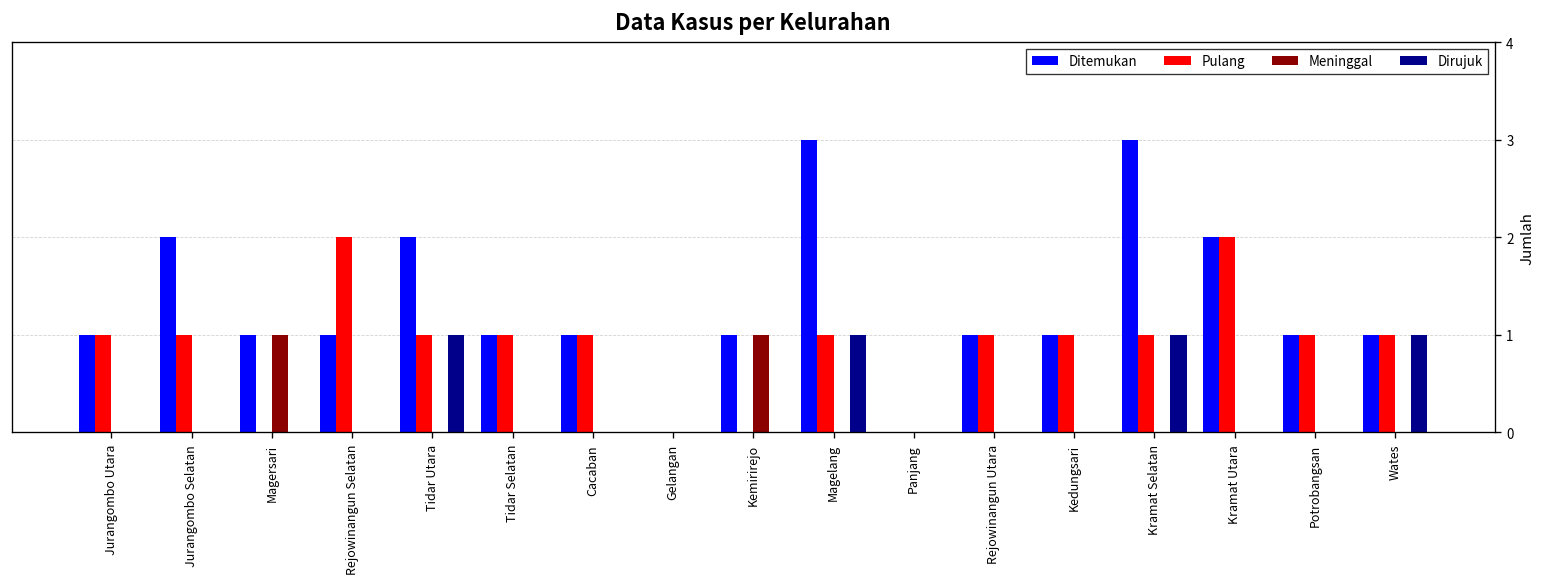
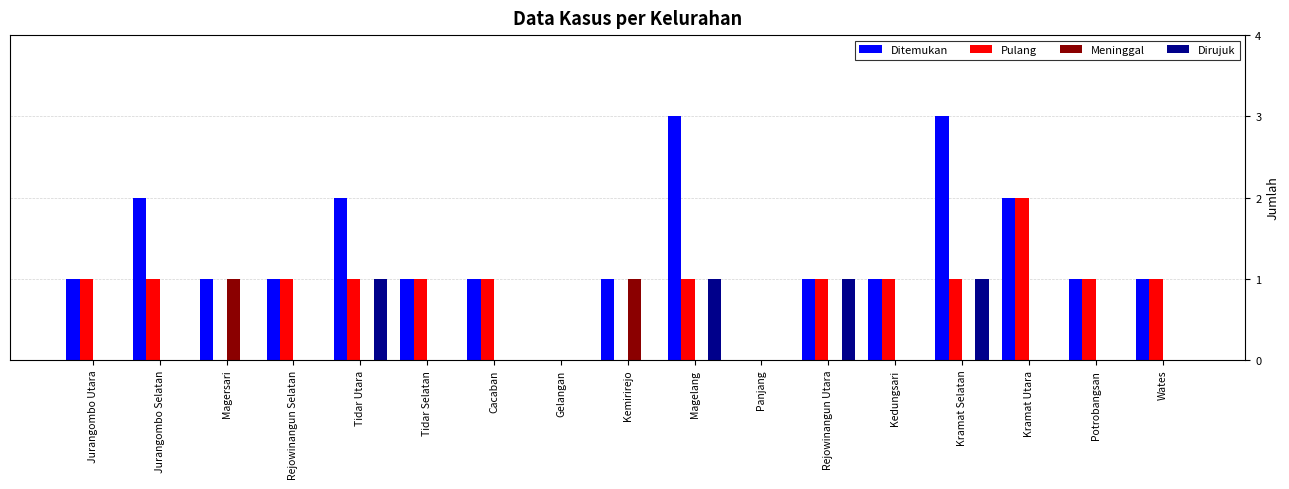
Pulang, Rejowinangun Selatan: 2 -> 1
Dirujuk, Rejowinangun Utara: 0 -> 1
Dirujuk, Wates: 1 -> 0
